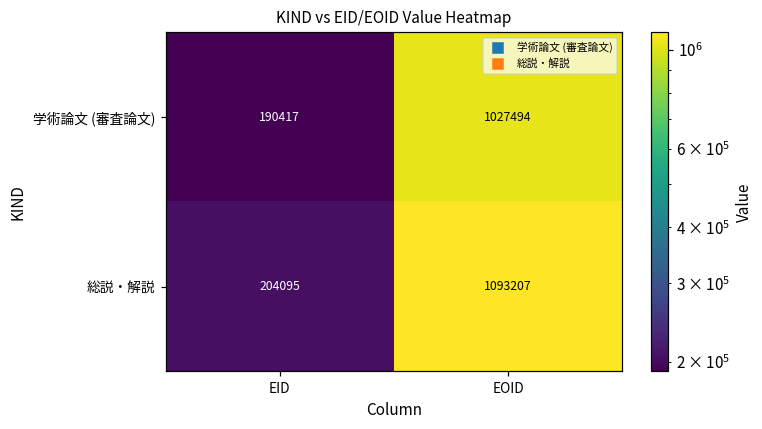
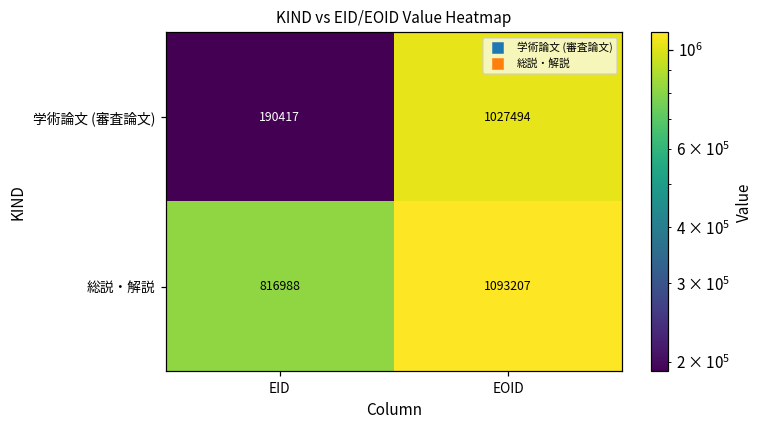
総説・解説, EID: 204095 -> 816988
